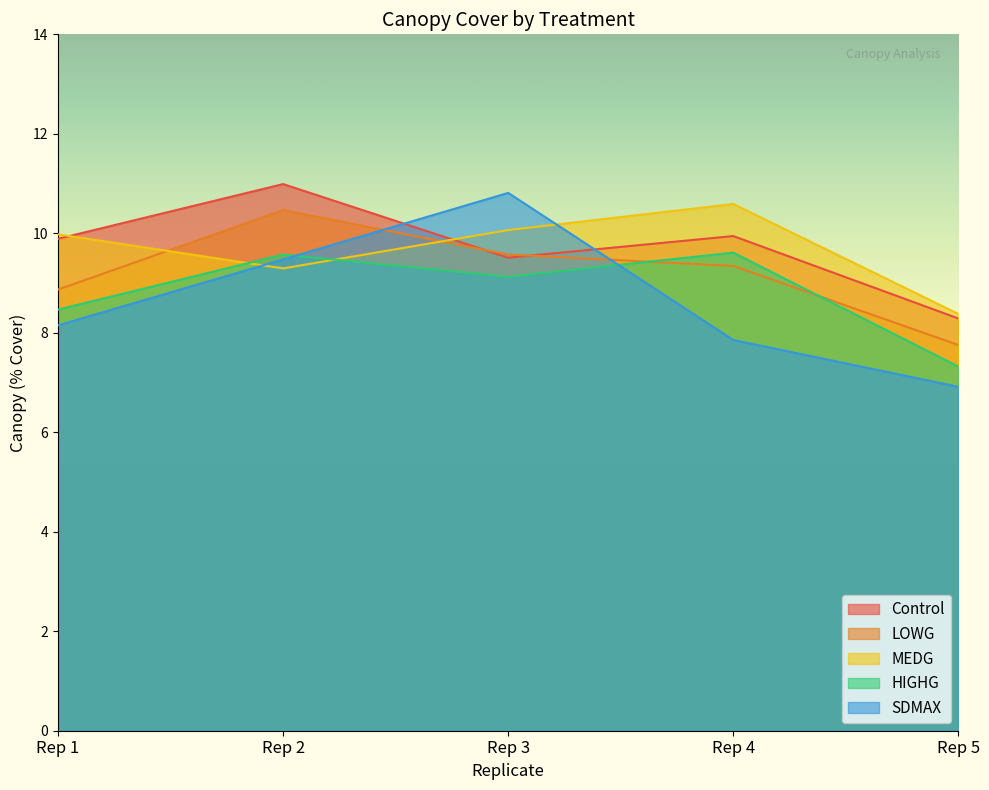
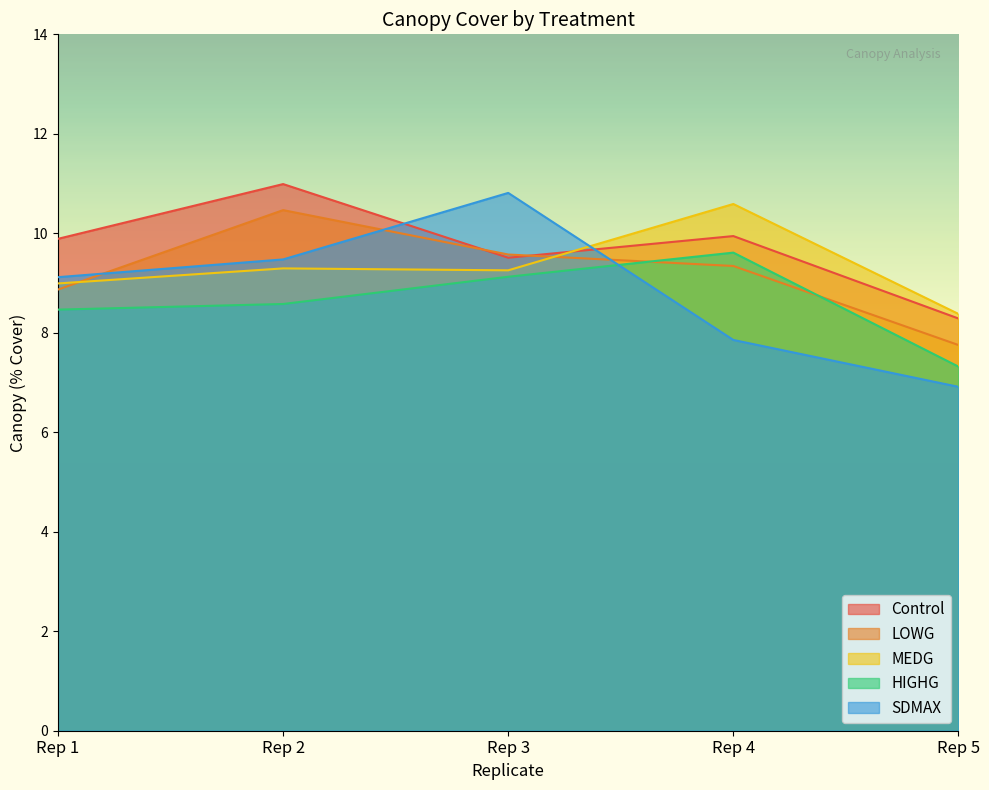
MEDG, Rep 1: 10.0 -> 9.0
SDMAX, Rep 1: 8.1 -> 9.1
HIGHG, Rep 2: 9.6 -> 8.6
MEDG, Rep 3: 10.1 -> 9.3
